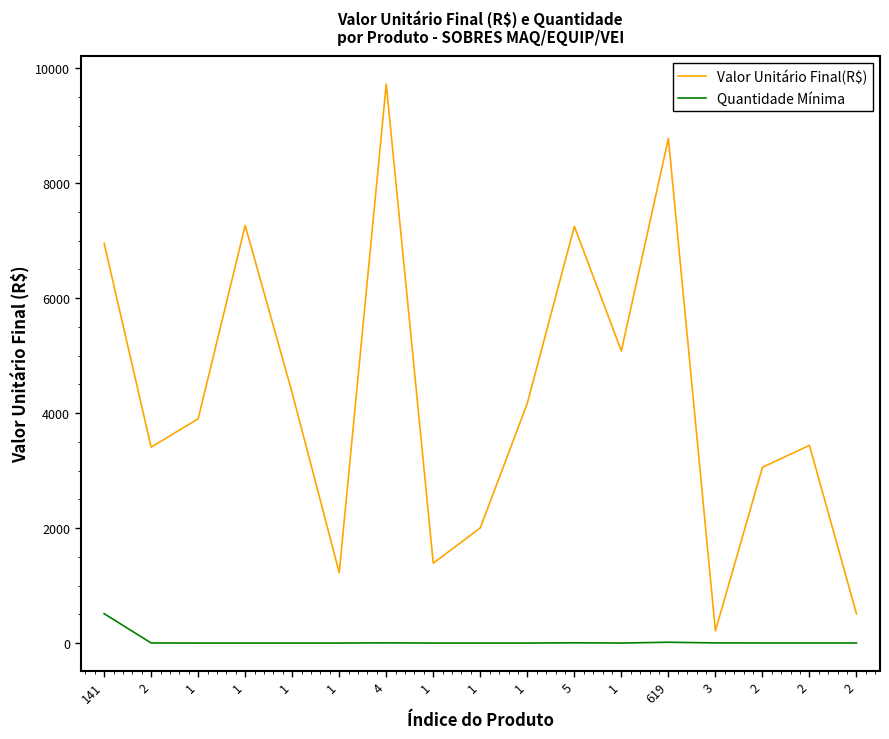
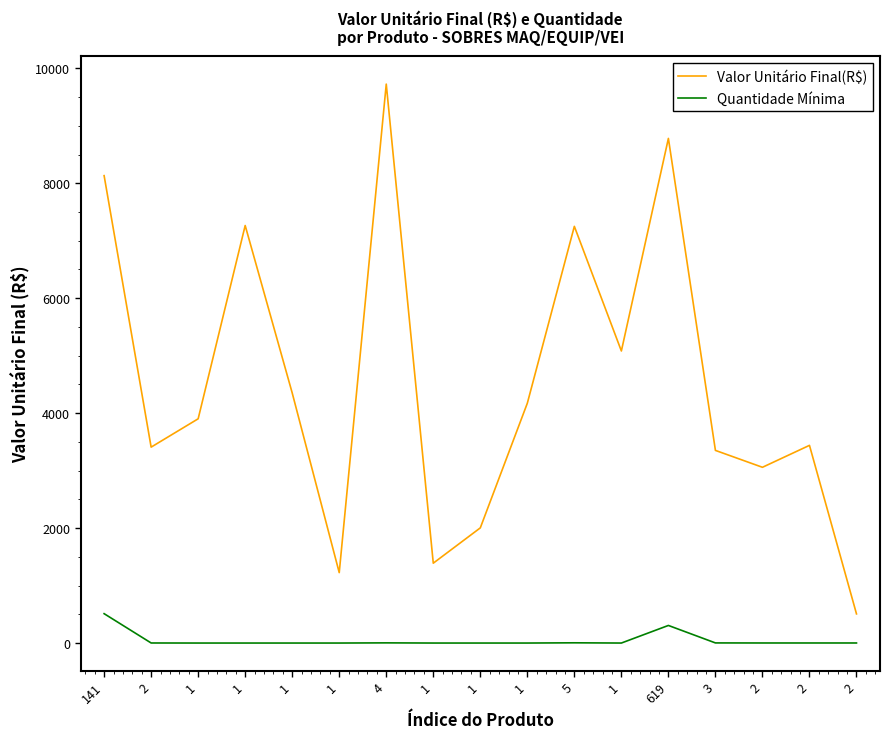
Valor Unitário Final(R$), 141: 7000 -> 8100
Quantidade Mínima, 619: 0 -> 300
Valor Unitário Final(R$), 3: 200 -> 3400
